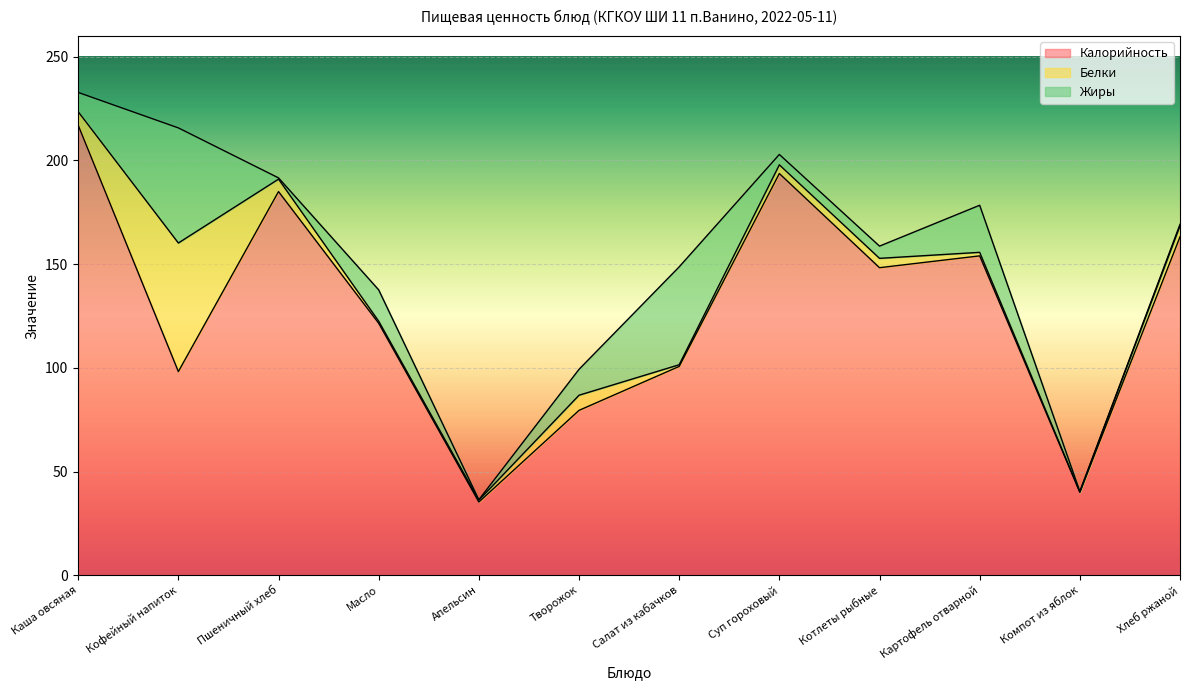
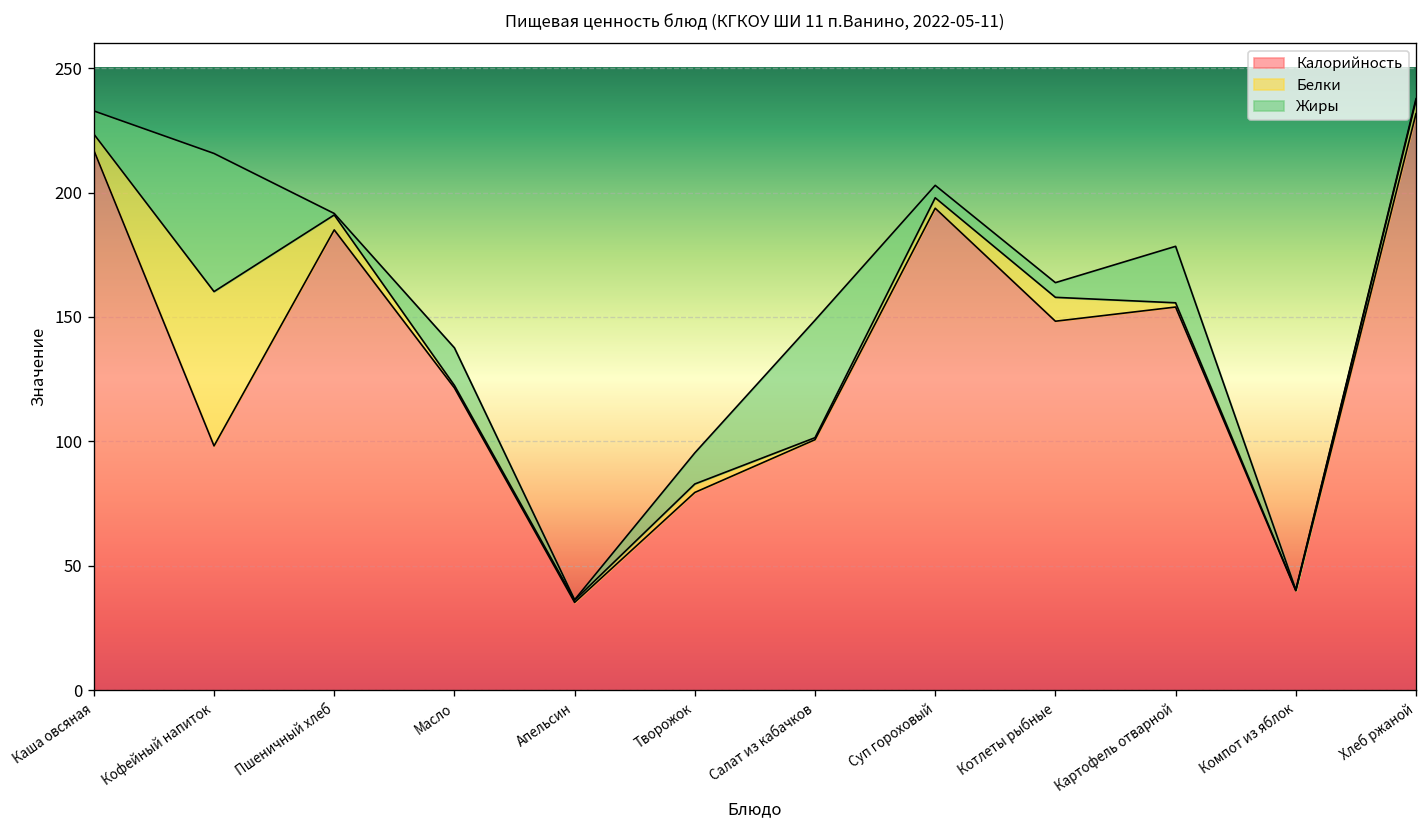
Белки, Творожок: 7 -> 3
Белки, Котлеты рыбные: 5 -> 10
Калорийность, Хлеб ржаной: 163 -> 232
